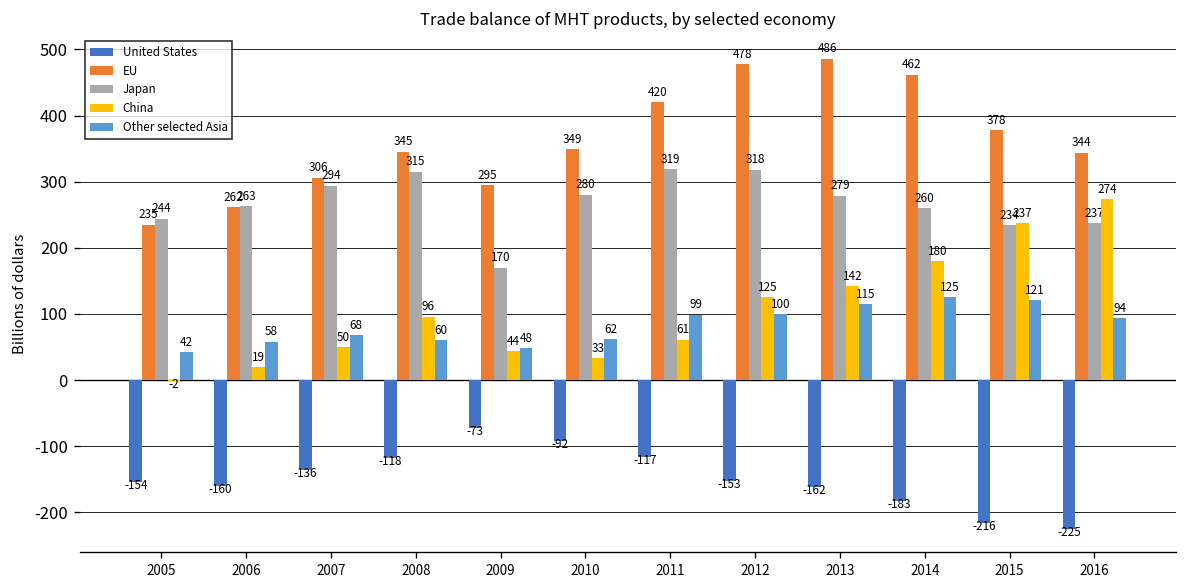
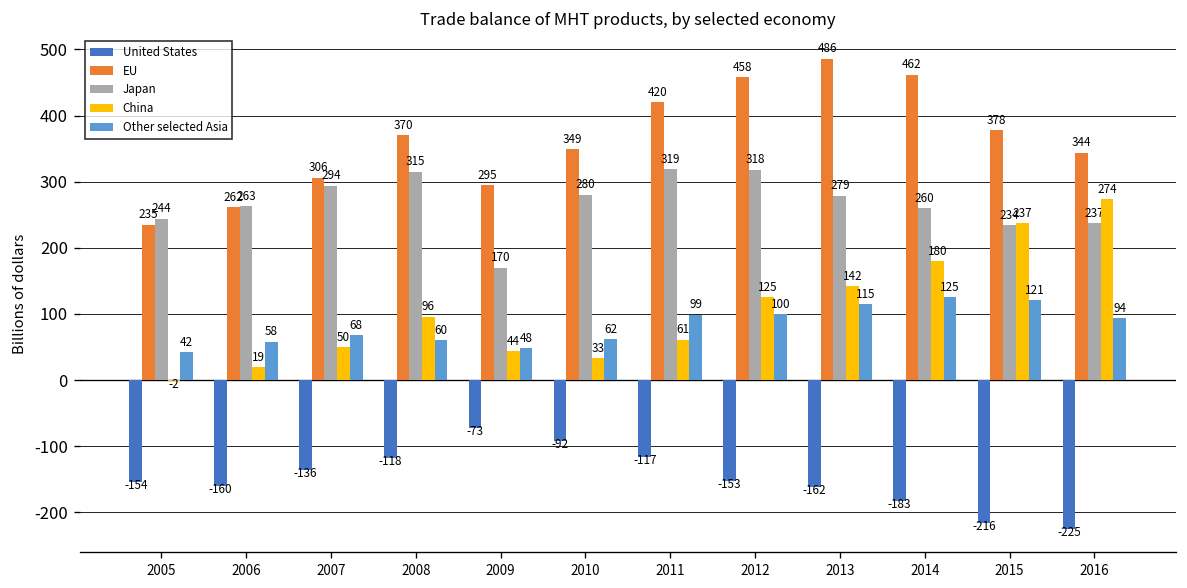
EU, 2008: 345 -> 370
EU, 2012: 478 -> 458
